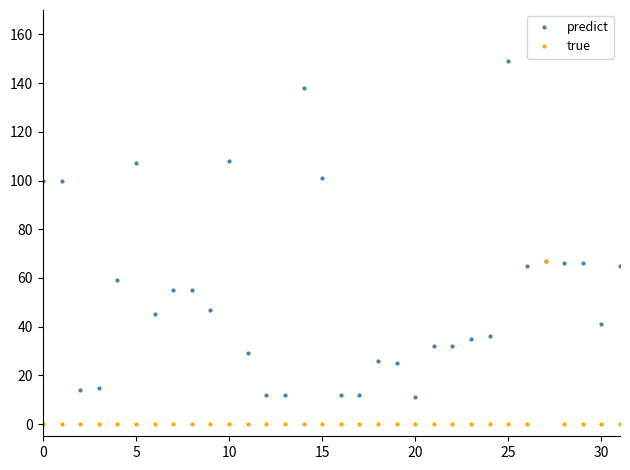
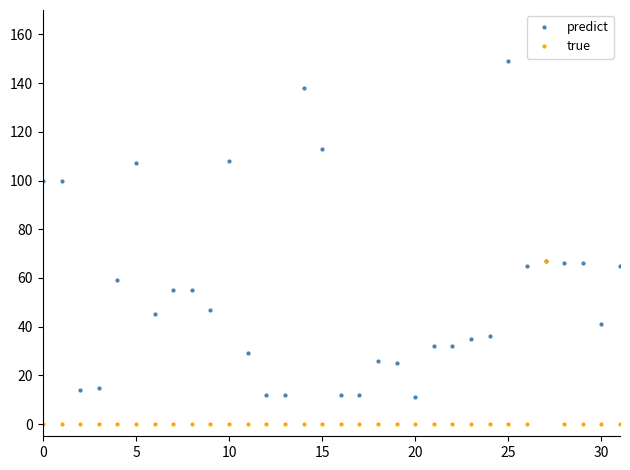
predict, 15: 101 -> 113
